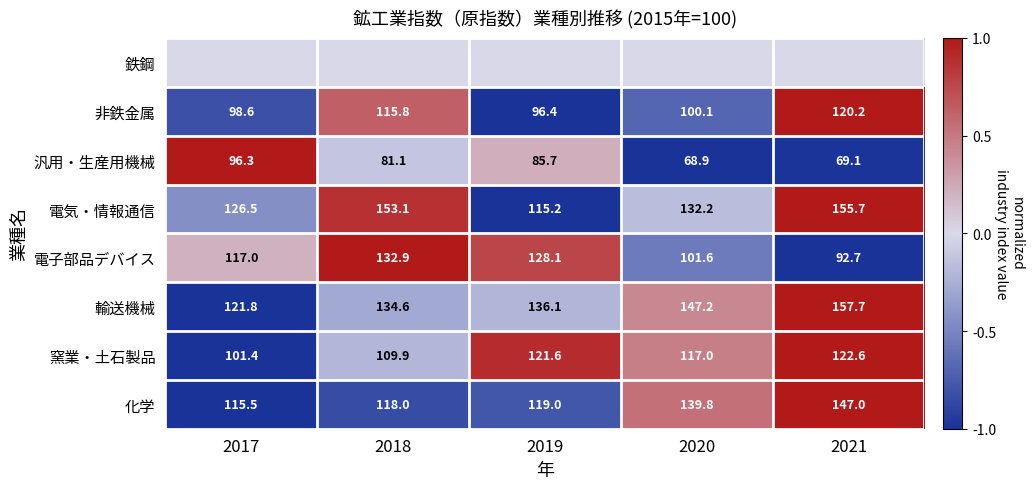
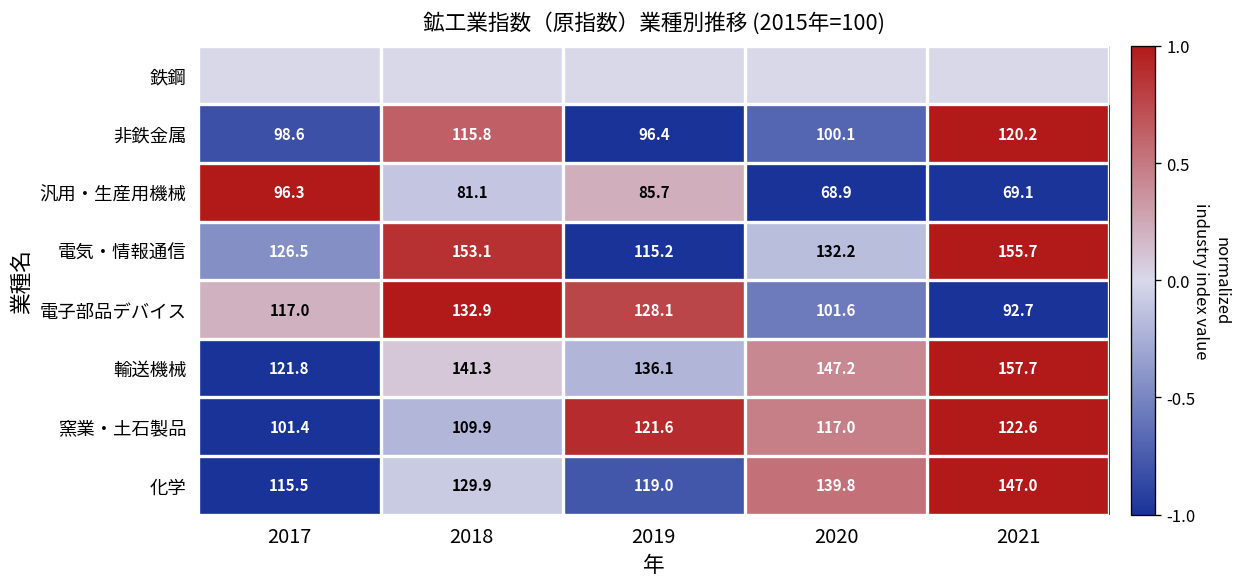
輸送機械, 2018: 134.6 -> 141.3
化学, 2018: 118.0 -> 129.9
